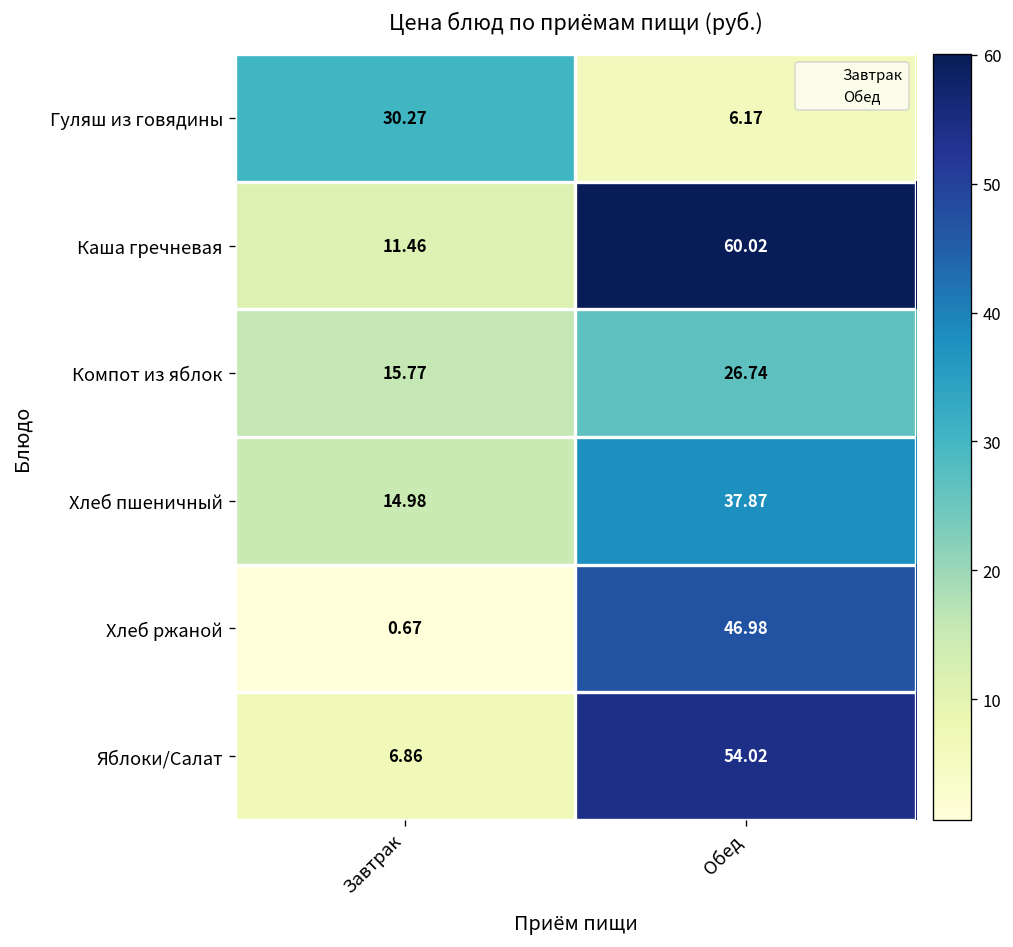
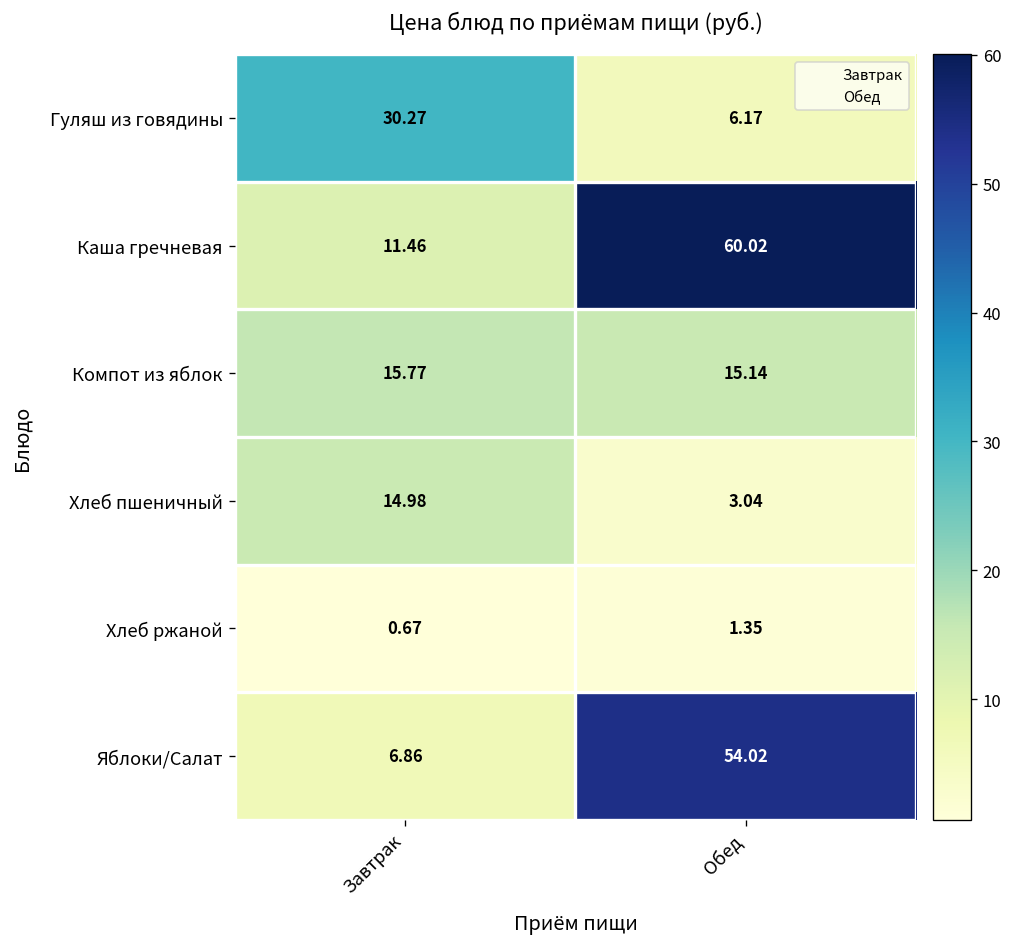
Компот из яблок, Обед: 26.74 -> 15.14
Хлеб пшеничный, Обед: 37.87 -> 3.04
Хлеб ржаной, Обед: 46.98 -> 1.35
